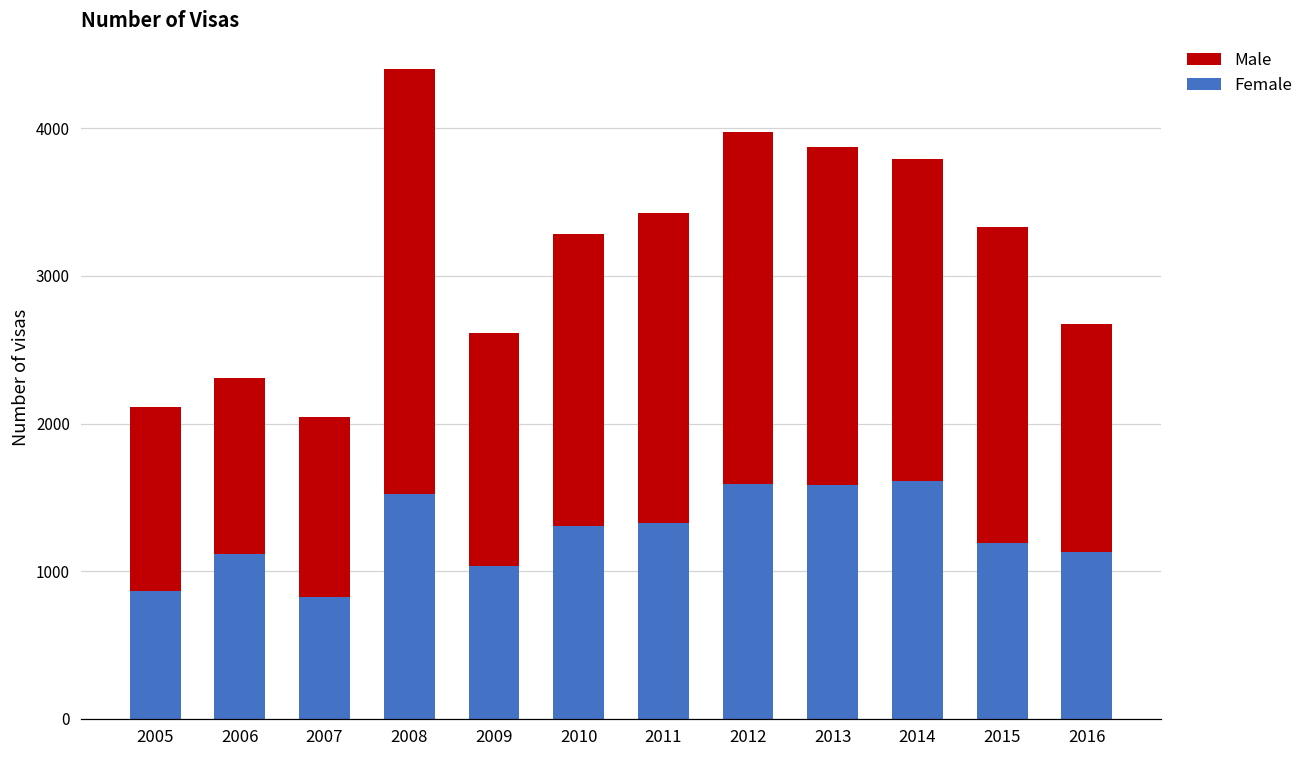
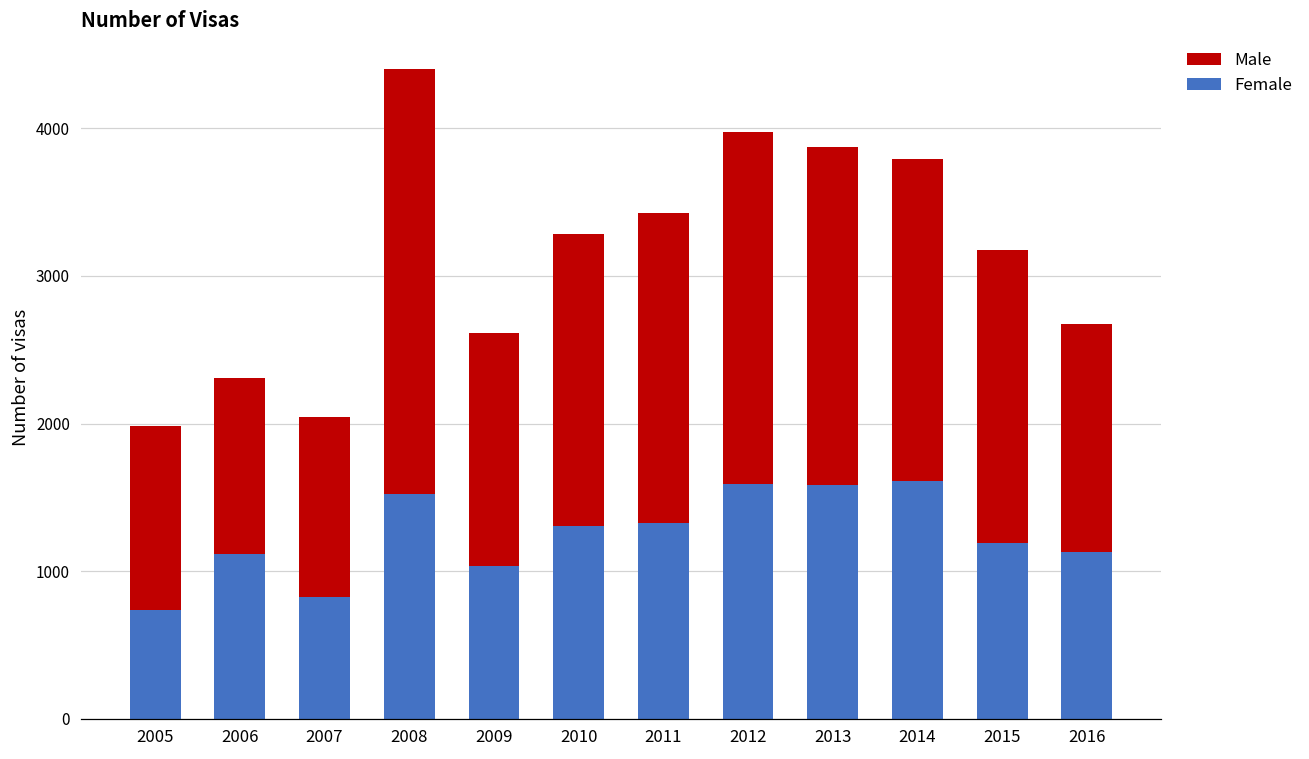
Female, 2005: 860 -> 740
Male, 2015: 2140 -> 1980
